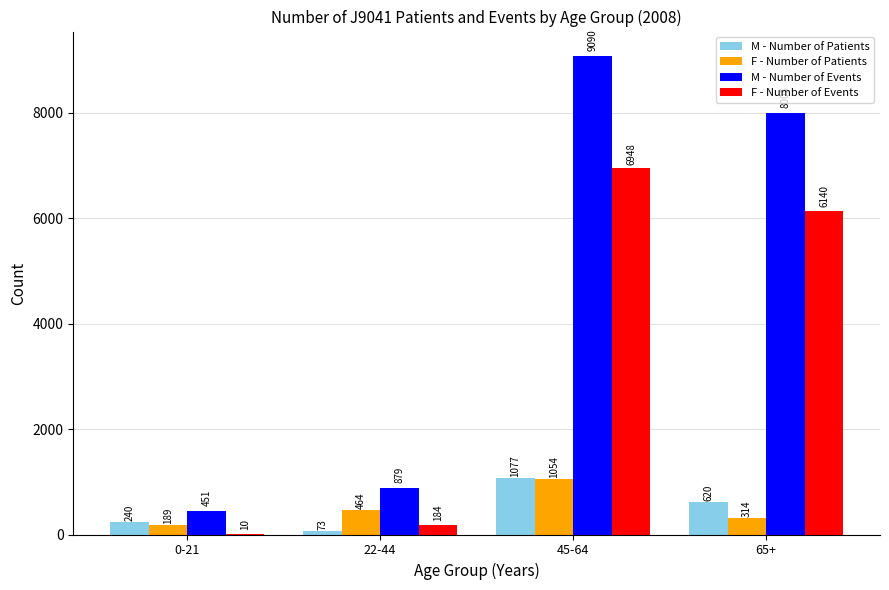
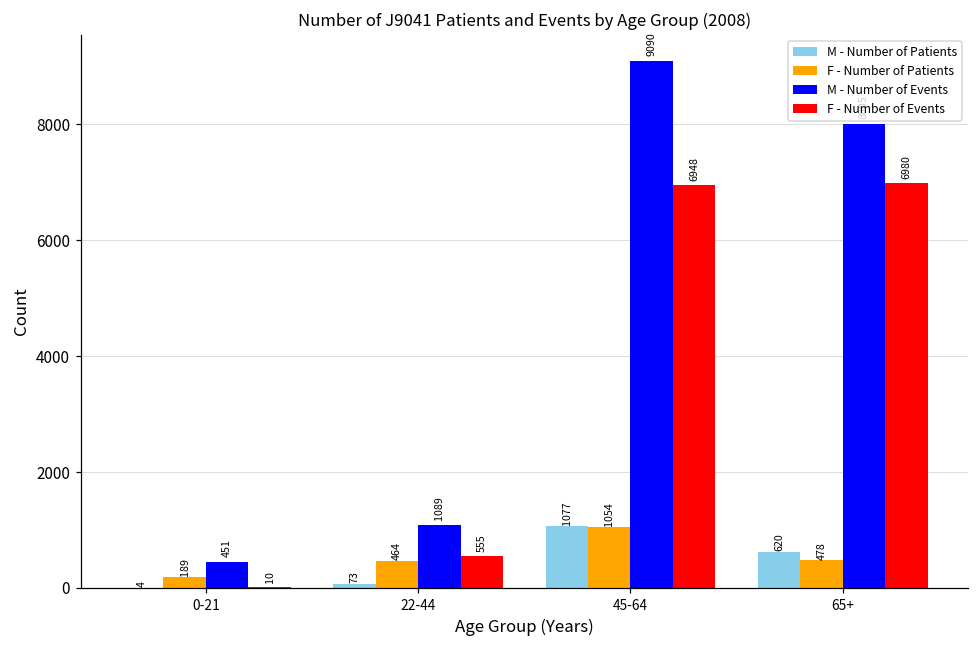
M - Number of Patients, 0-21: 240 -> 4
M - Number of Events, 22-44: 879 -> 1089
F - Number of Events, 22-44: 184 -> 555
F - Number of Patients, 65+: 314 -> 478
F - Number of Events, 65+: 6140 -> 6980
